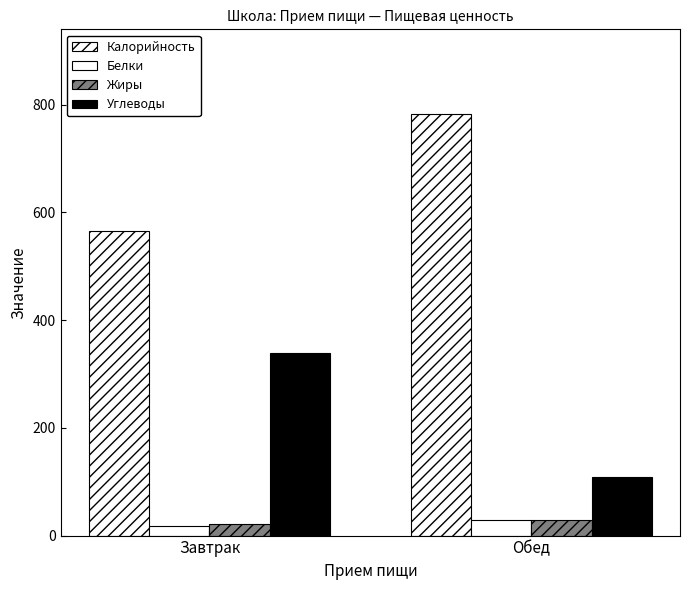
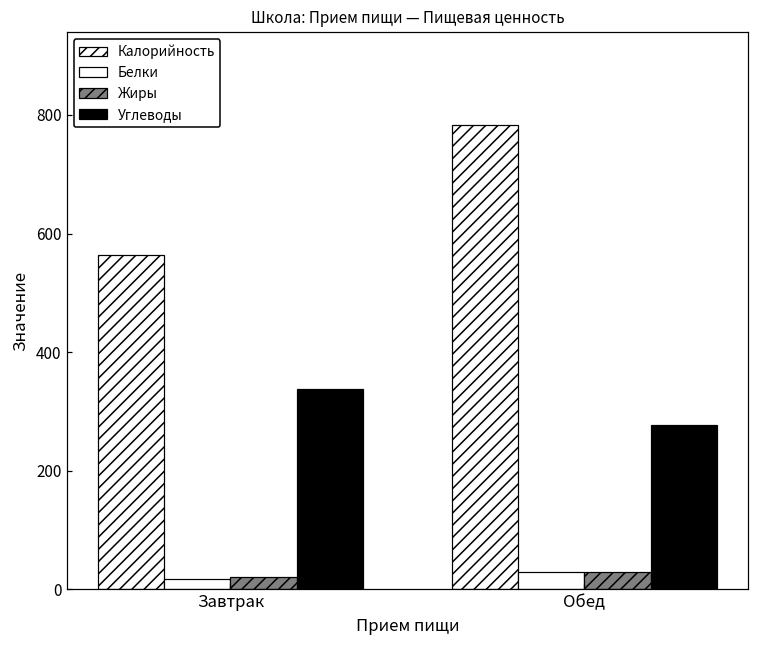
Углеводы, Обед: 110 -> 280
